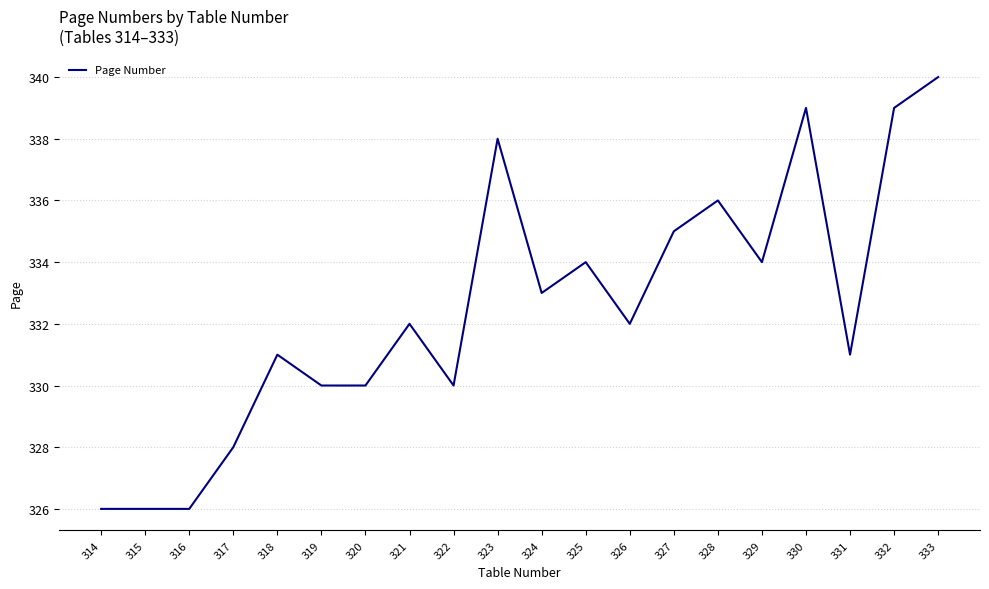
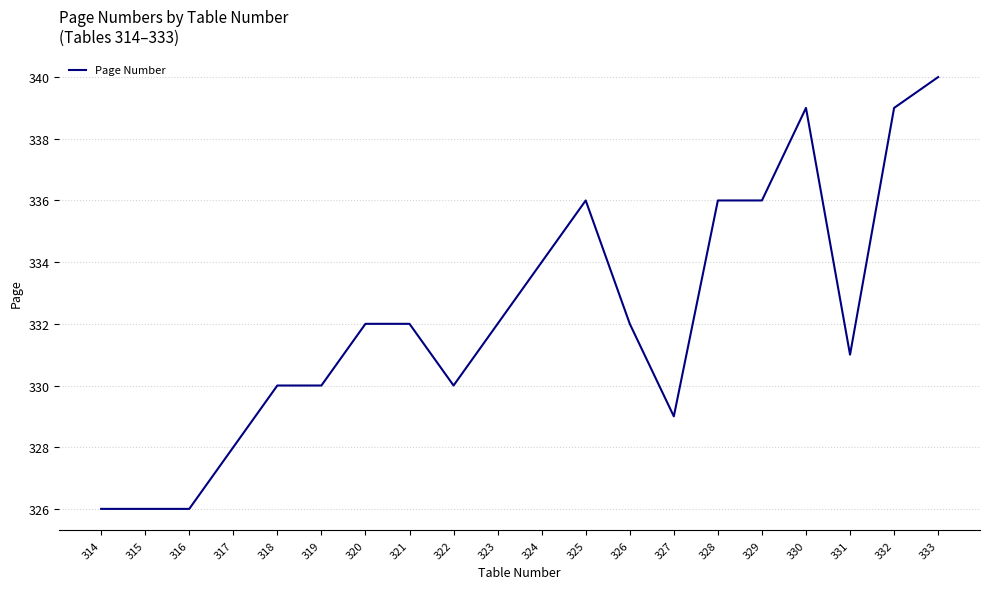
318: 331 -> 330
320: 330 -> 332
323: 338 -> 332
324: 333 -> 334
325: 334 -> 336
327: 335 -> 329
329: 334 -> 336
